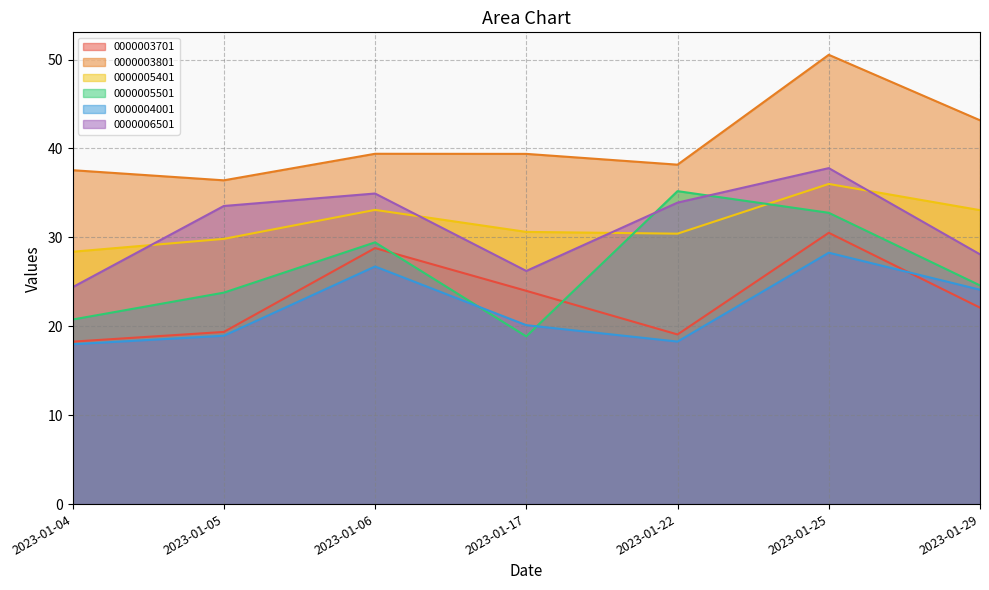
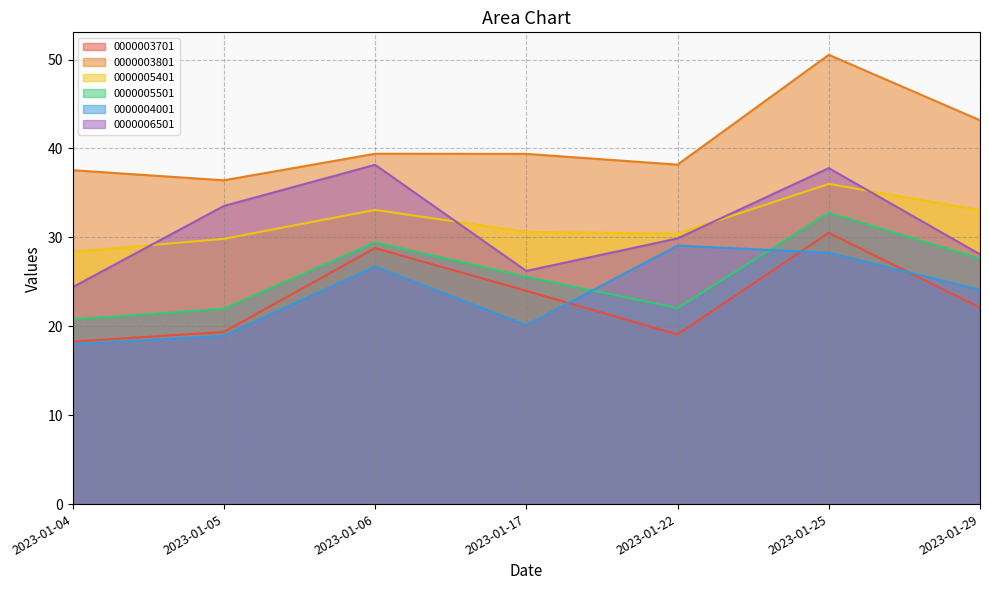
0000005501, 2023-01-05: 24 -> 22
0000006501, 2023-01-06: 35 -> 38
0000005501, 2023-01-17: 19 -> 26
0000005501, 2023-01-22: 35 -> 22
0000004001, 2023-01-22: 18 -> 29
0000006501, 2023-01-22: 34 -> 30
0000005501, 2023-01-29: 25 -> 28
